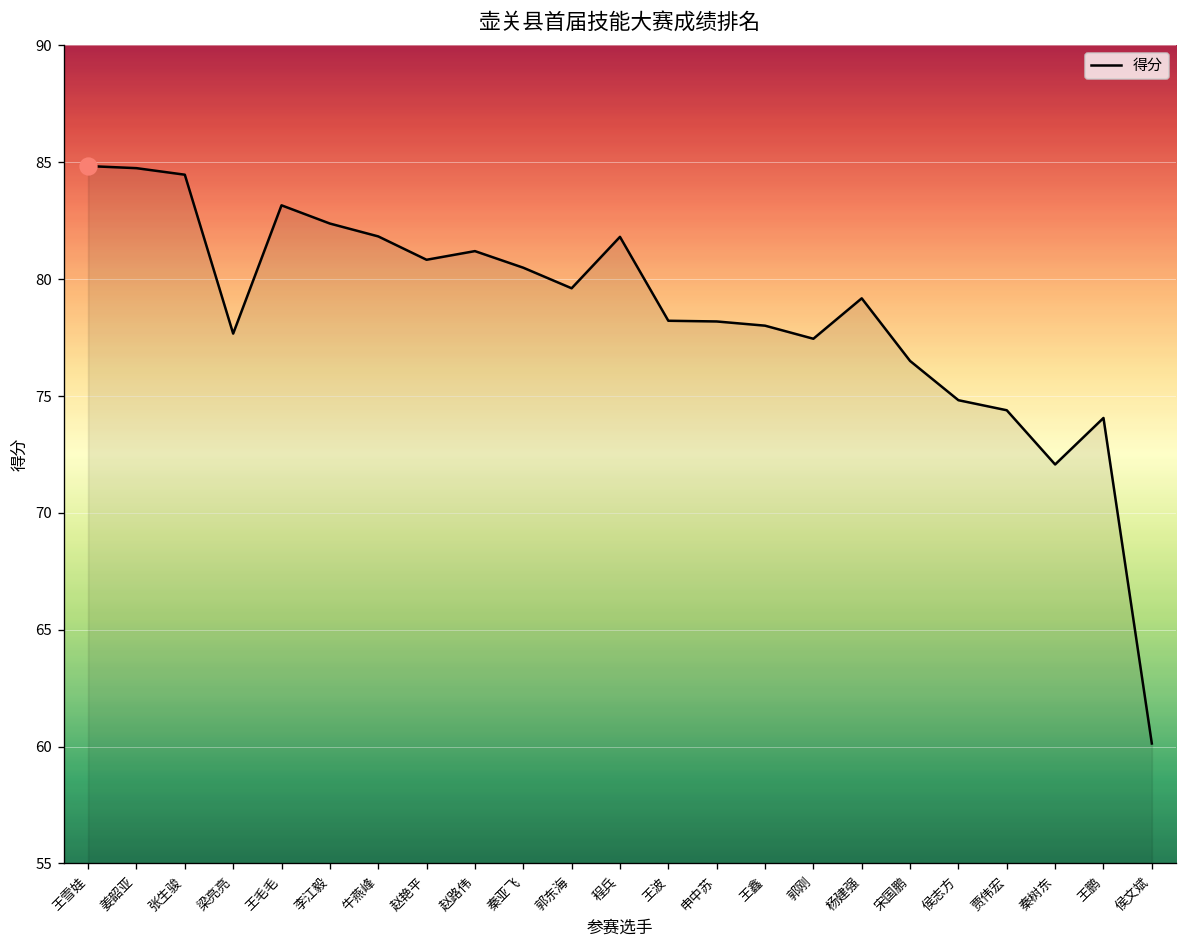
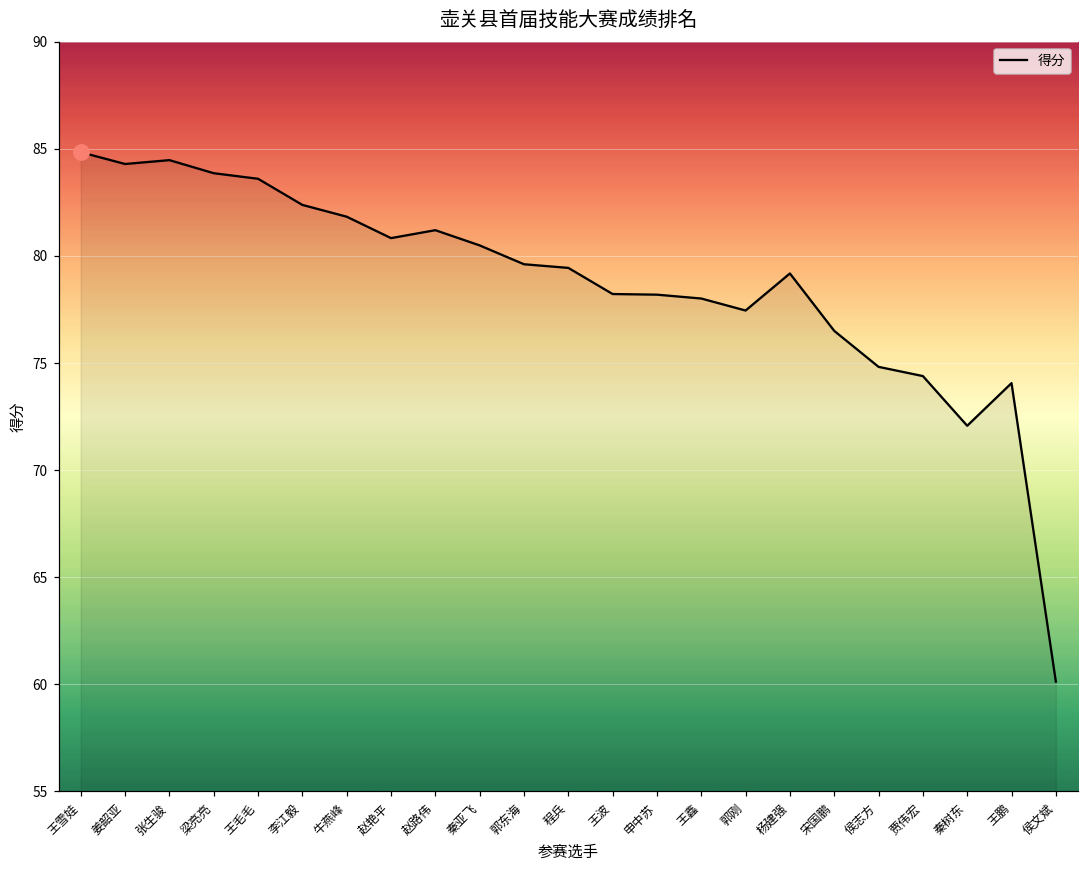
得分, 姜韶亚: 84.8 -> 84.3
得分, 梁亮亮: 77.7 -> 83.9
得分, 王毛毛: 83.2 -> 83.6
得分, 程兵: 81.8 -> 79.4
